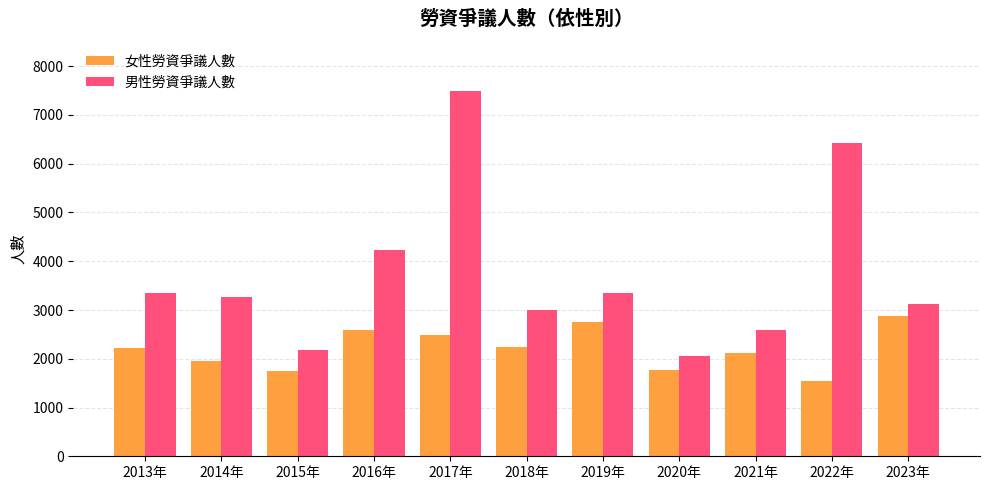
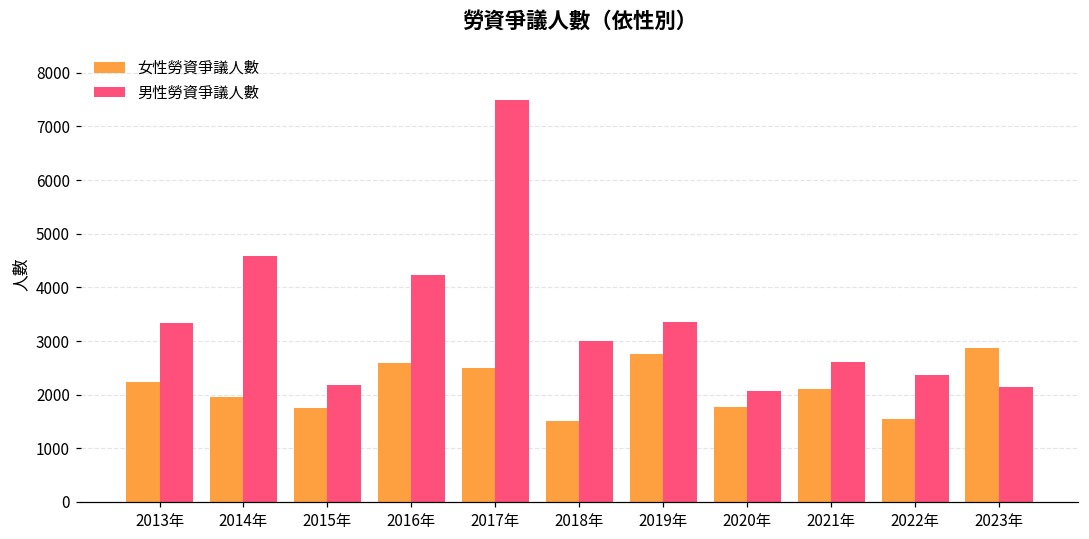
男性勞資爭議人數, 2014年: 3300 -> 4600
女性勞資爭議人數, 2018年: 2200 -> 1500
男性勞資爭議人數, 2022年: 6400 -> 2400
男性勞資爭議人數, 2023年: 3100 -> 2100
